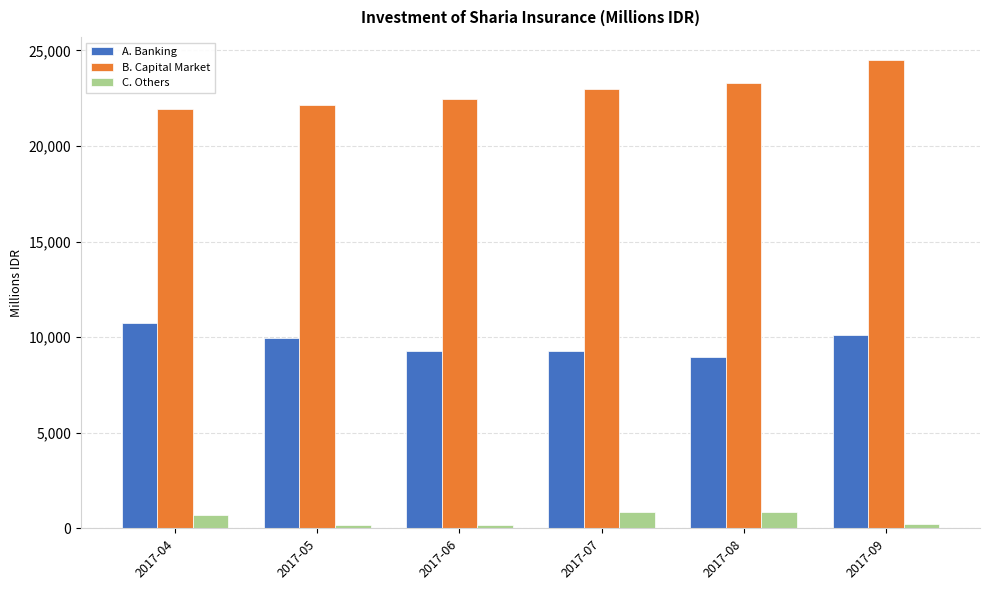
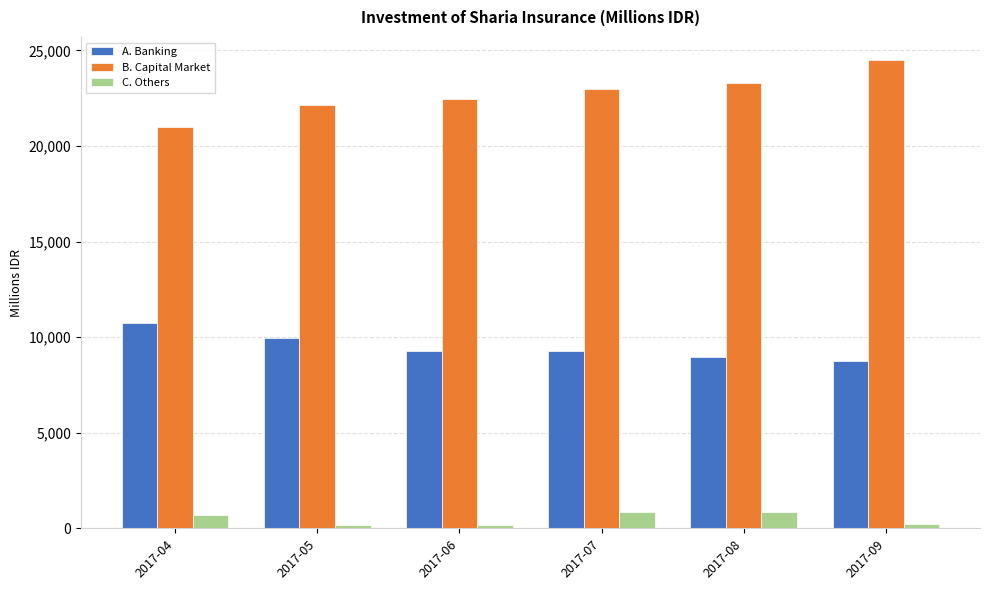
B. Capital Market, 2017-04: 21,900 -> 21,000
A. Banking, 2017-09: 10,100 -> 8,800
